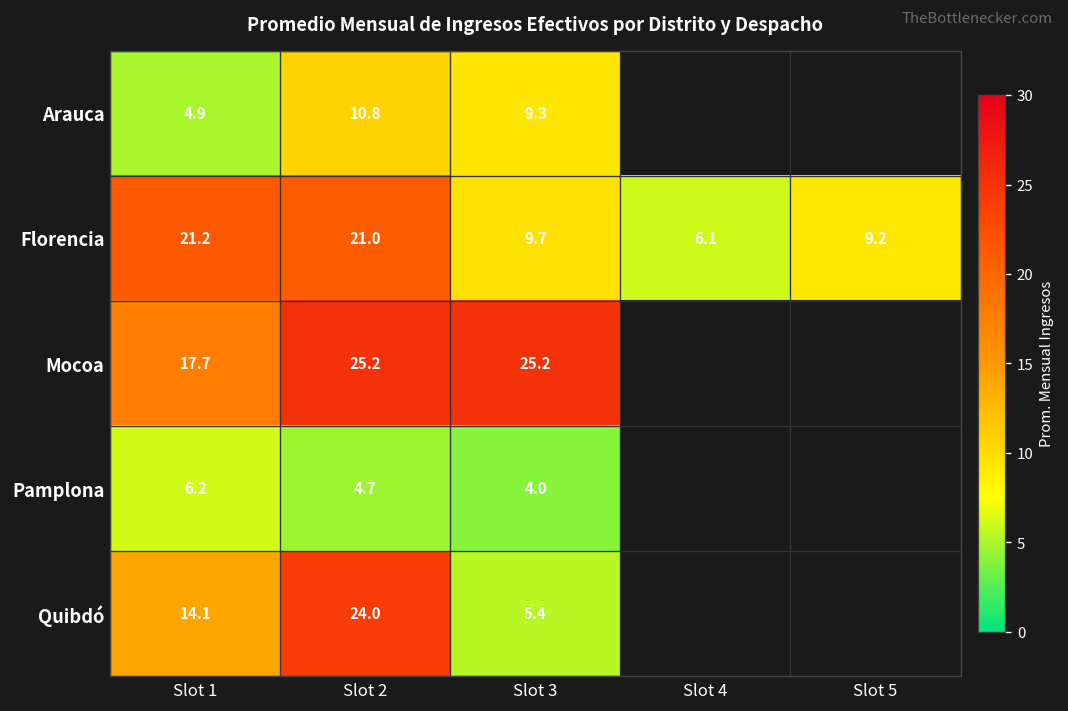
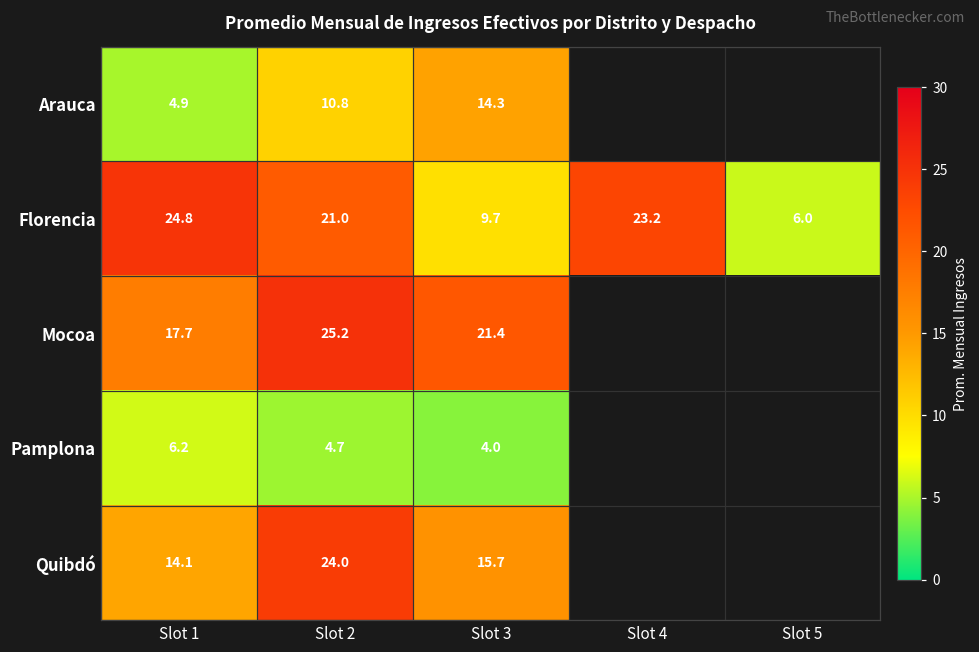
Arauca, Slot 3: 9.3 -> 14.3
Florencia, Slot 1: 21.2 -> 24.8
Florencia, Slot 4: 6.1 -> 23.2
Florencia, Slot 5: 9.2 -> 6.0
Mocoa, Slot 3: 25.2 -> 21.4
Quibdó, Slot 3: 5.4 -> 15.7
